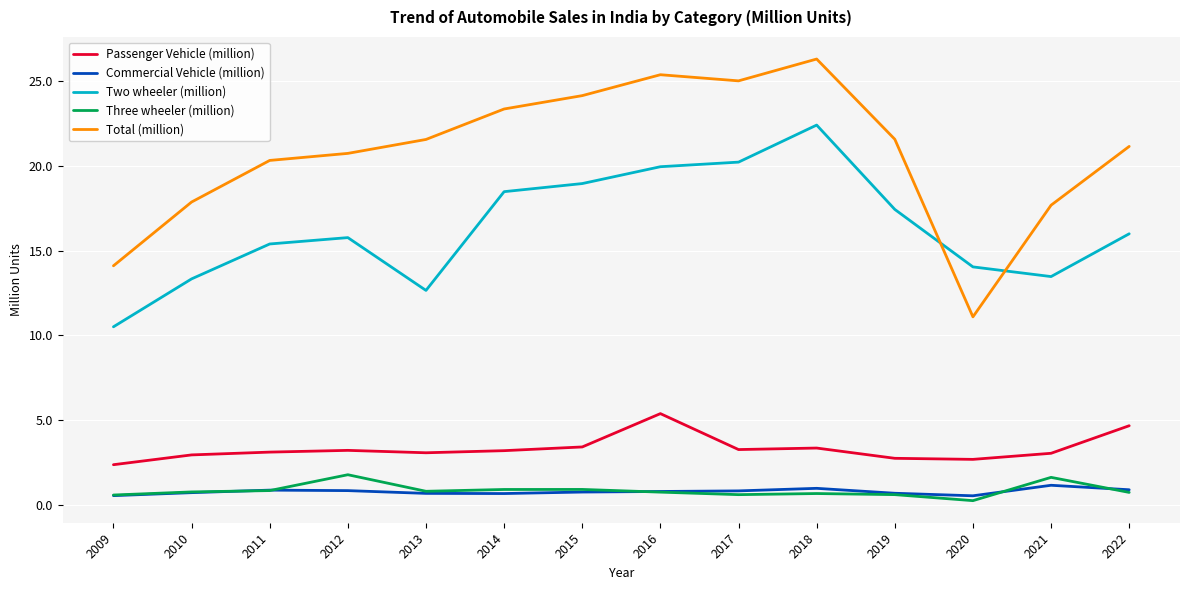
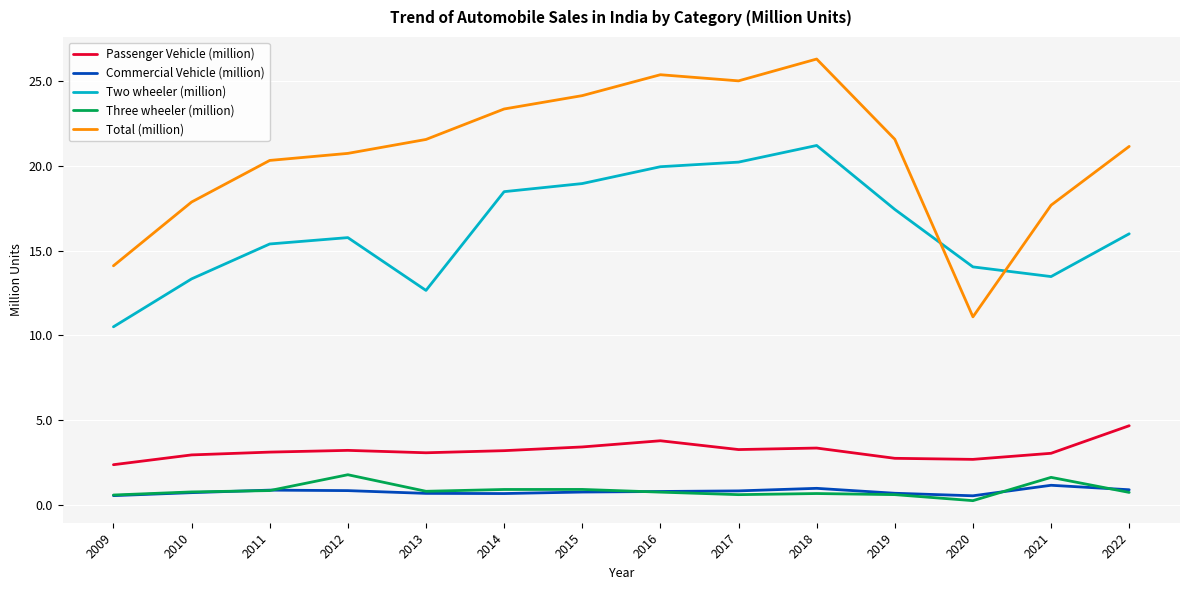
Passenger Vehicle (million), 2016: 5.4 -> 3.8
Two wheeler (million), 2018: 22.4 -> 21.2
